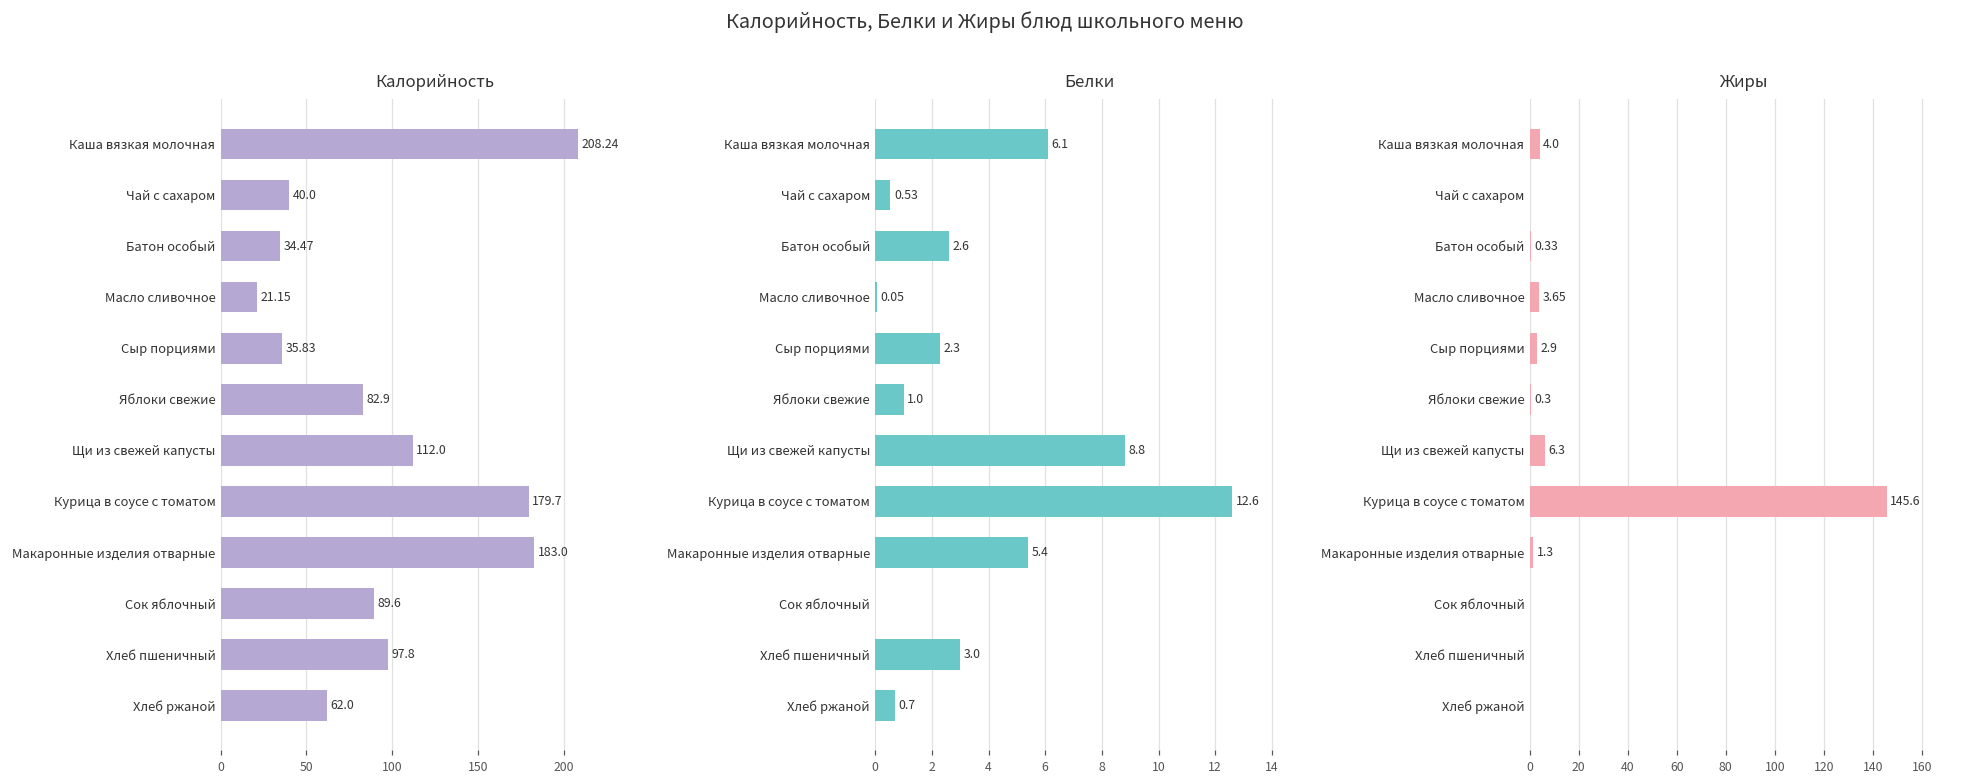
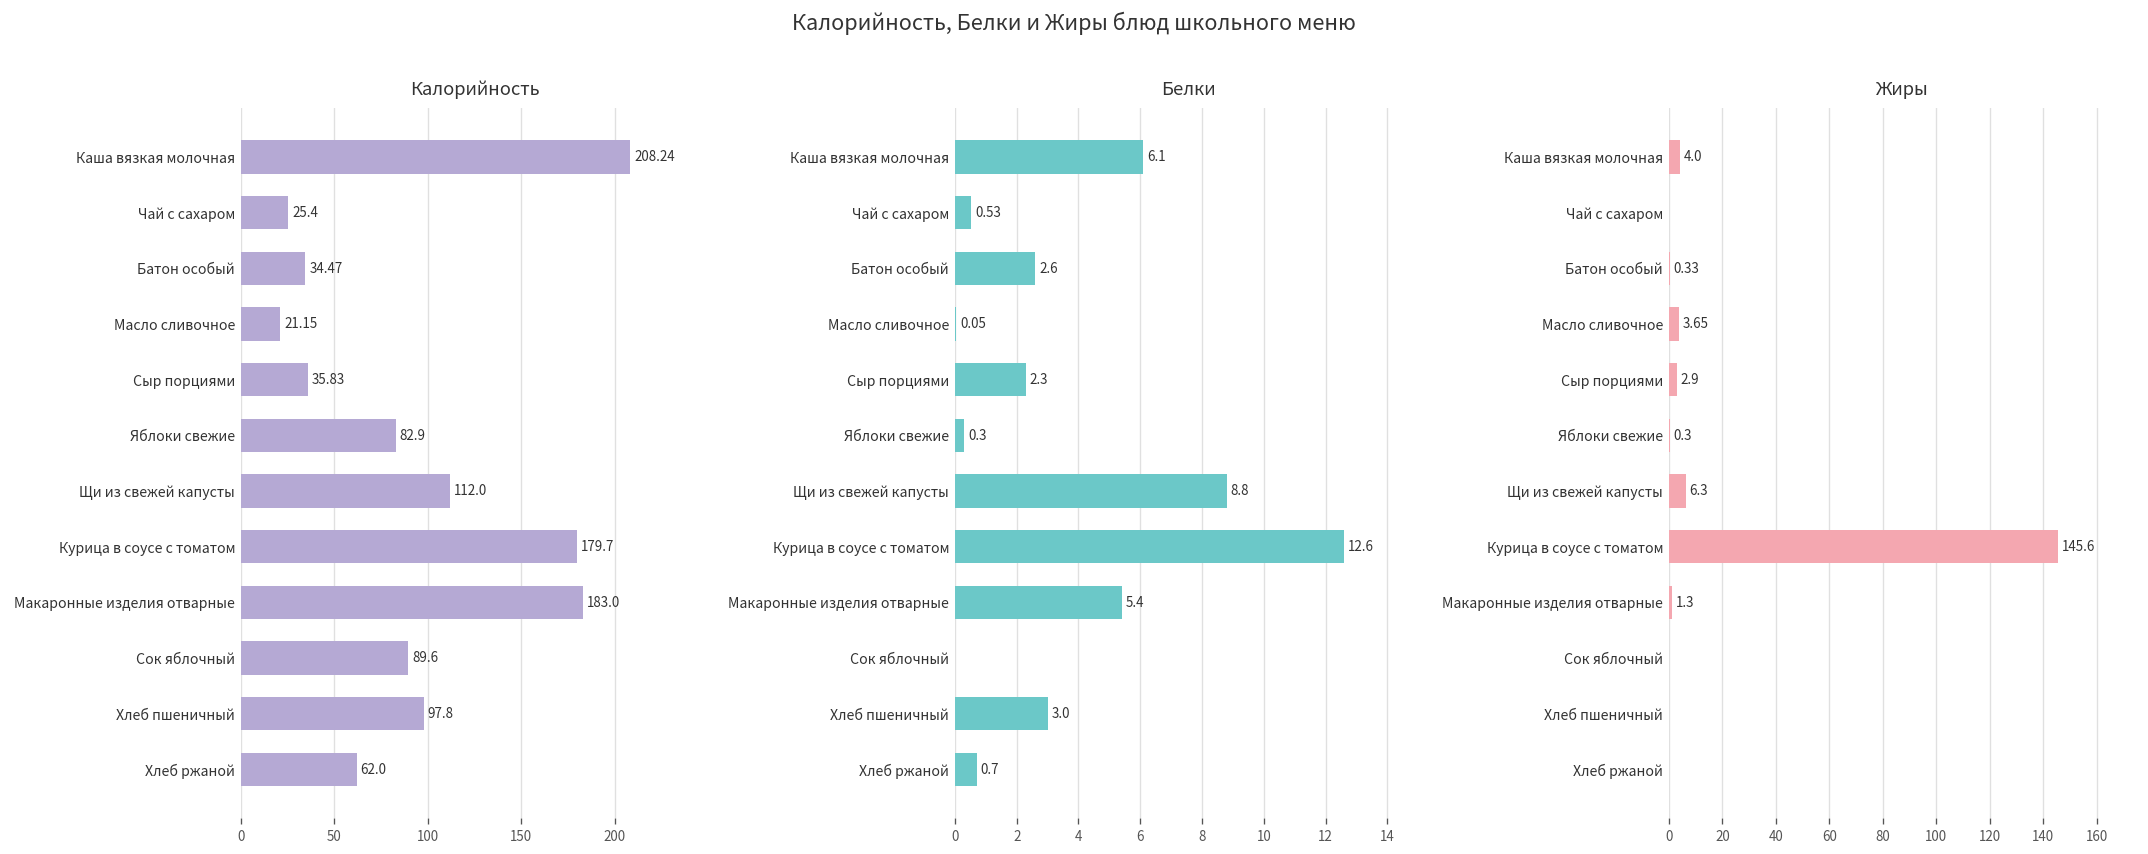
Калорийность, Чай с сахаром: 40.0 -> 25.4
Белки, Яблоки свежие: 1.0 -> 0.3
